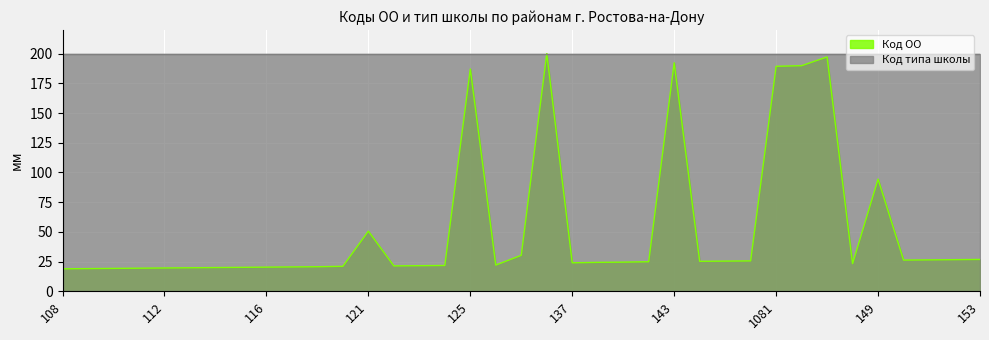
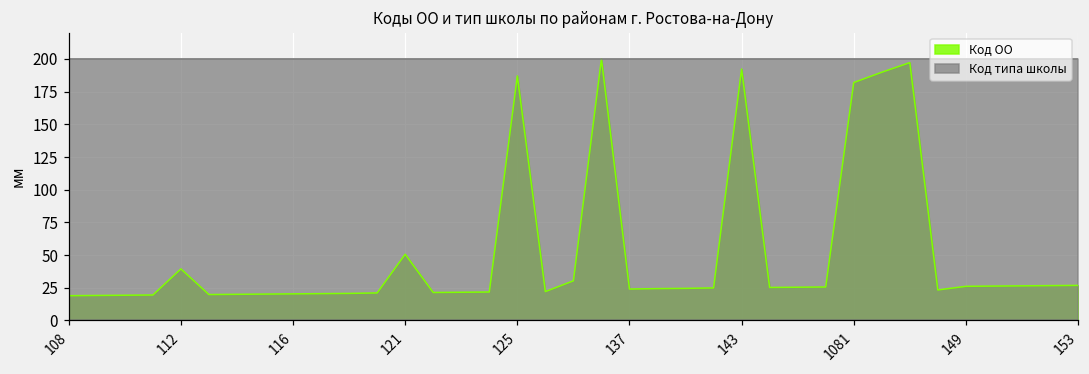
Код ОО, 112: 20 -> 39
Код ОО, 1081: 189 -> 182
Код ОО, 149: 94 -> 26
